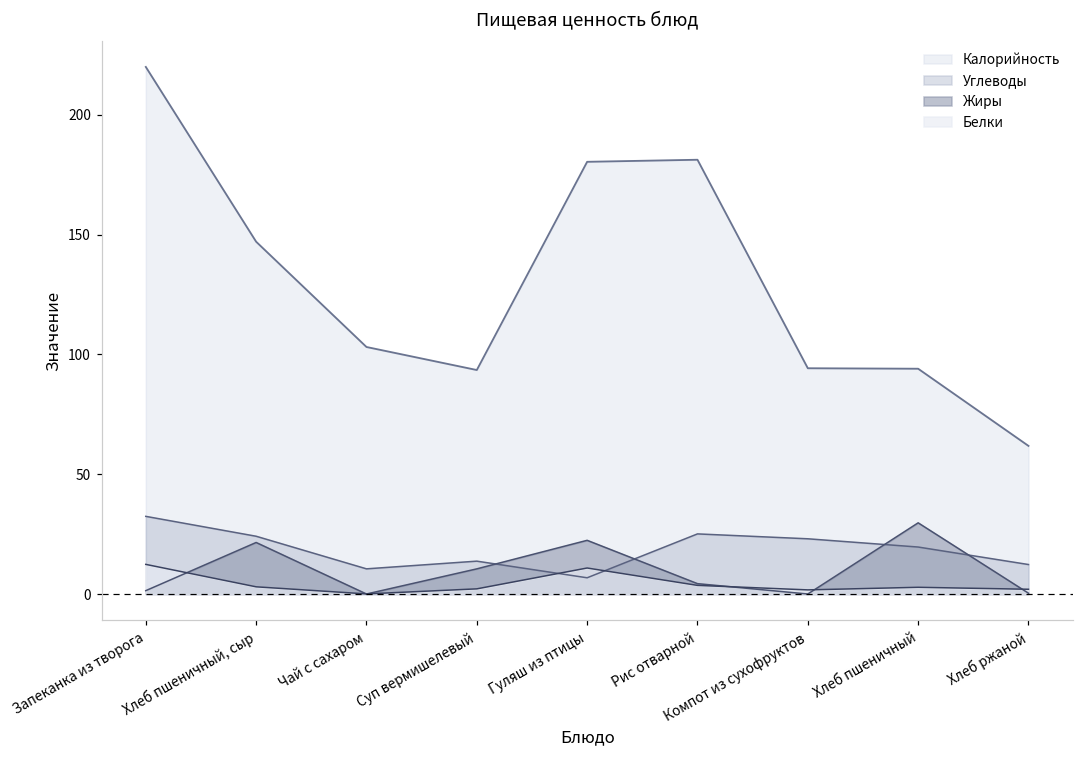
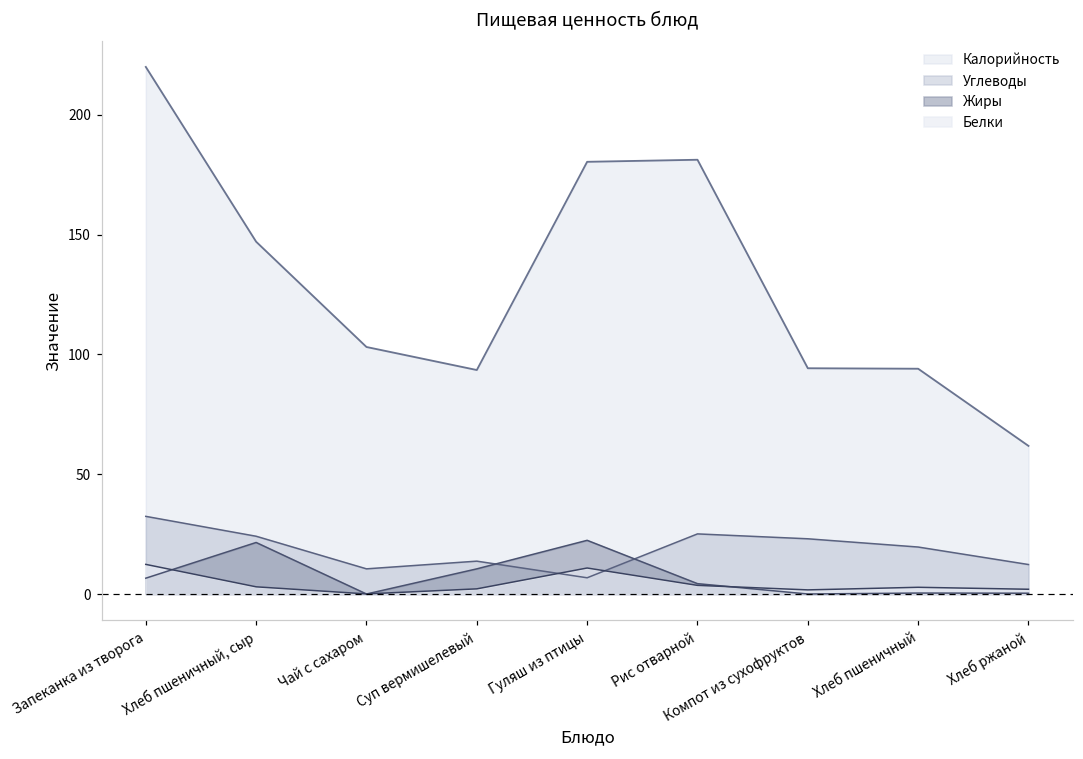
Жиры, Запеканка из творога: 1 -> 7
Жиры, Хлеб пшеничный: 30 -> 0
